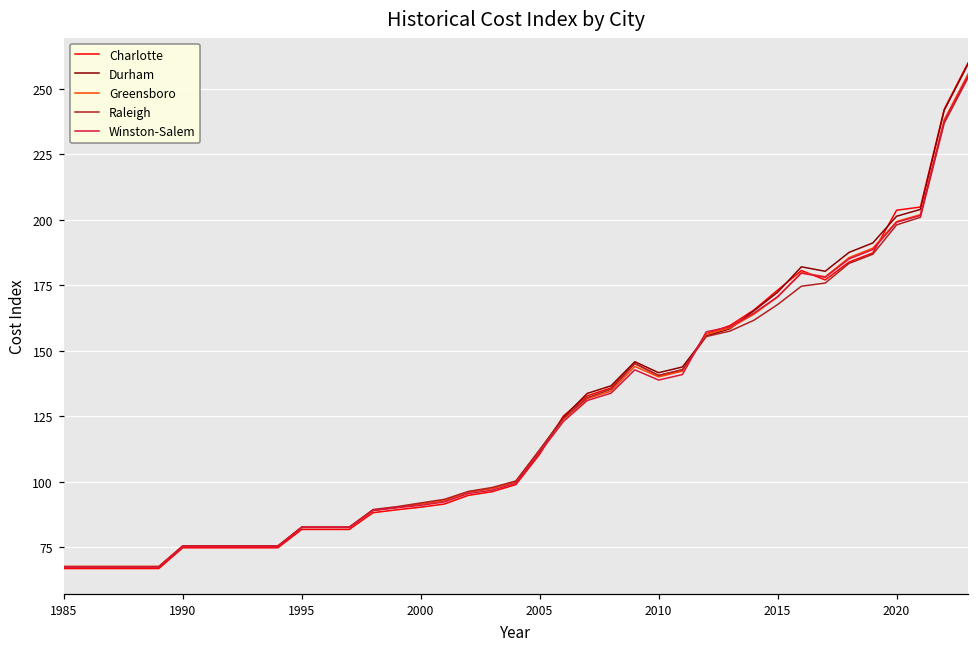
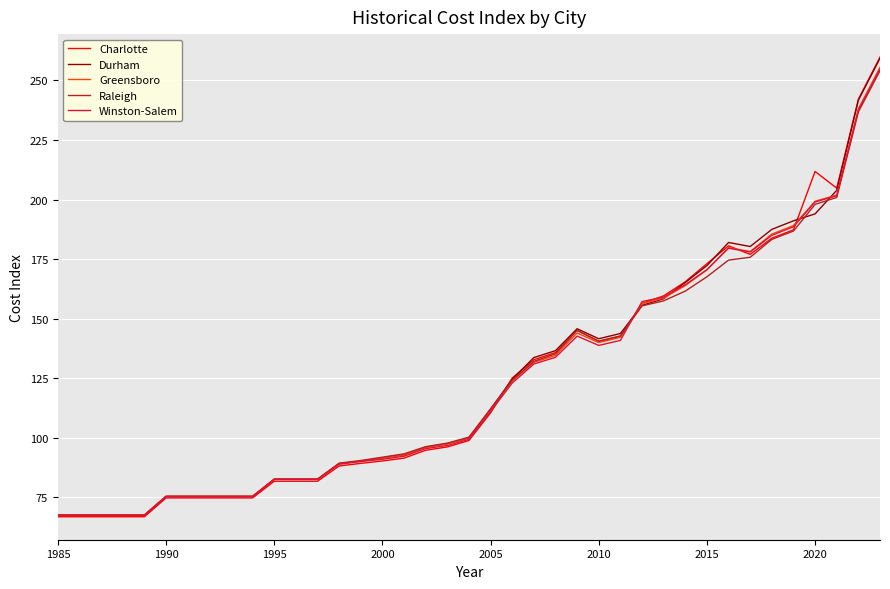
Charlotte, 2020: 204 -> 212
Durham, 2020: 201 -> 194
